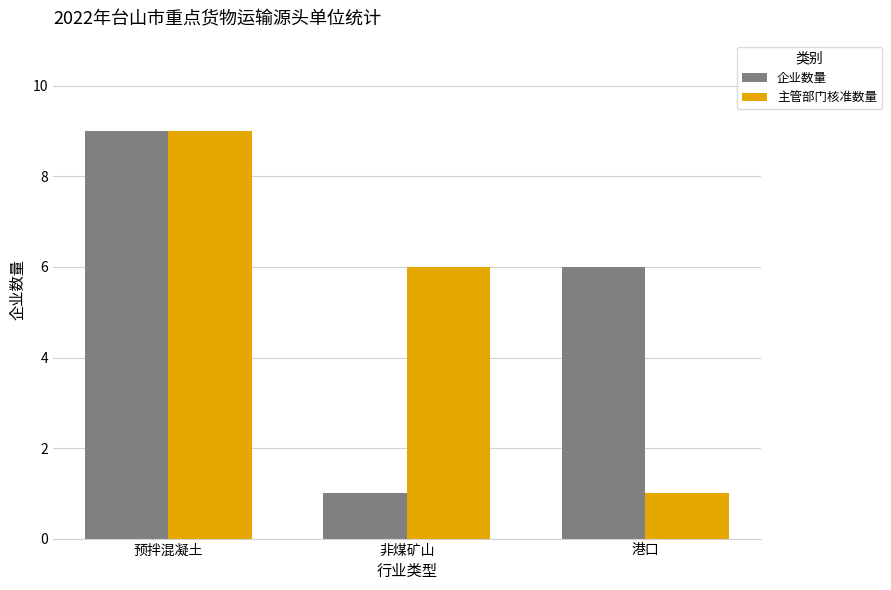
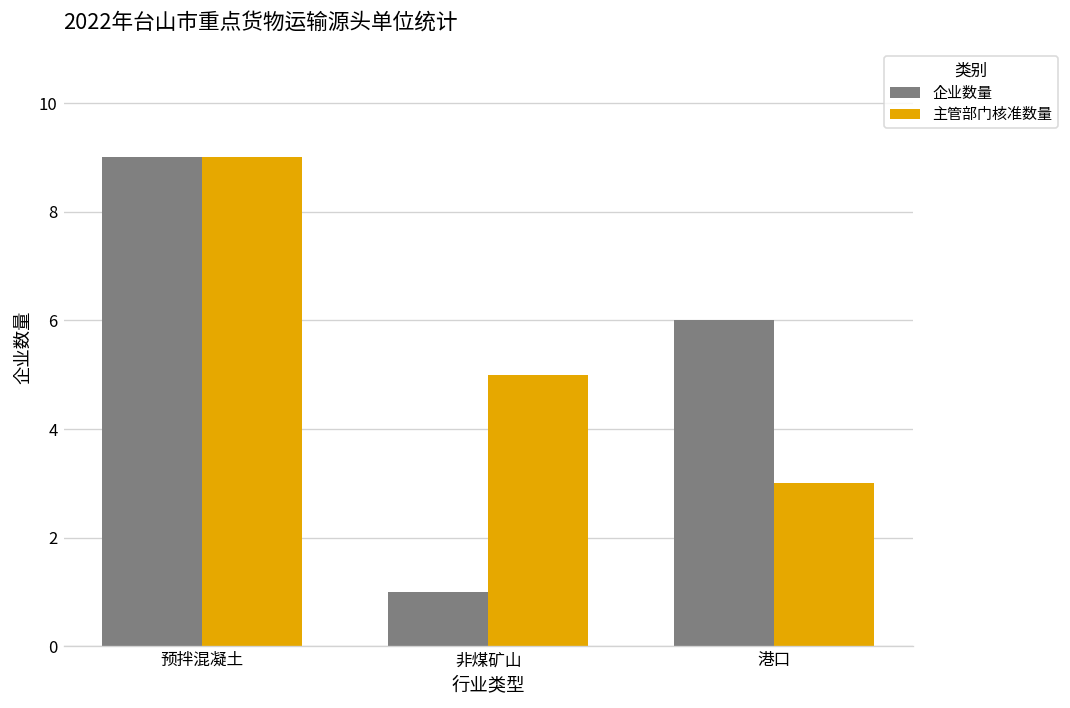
主管部门核准数量, 非煤矿山: 6 -> 5
主管部门核准数量, 港口: 1 -> 3
